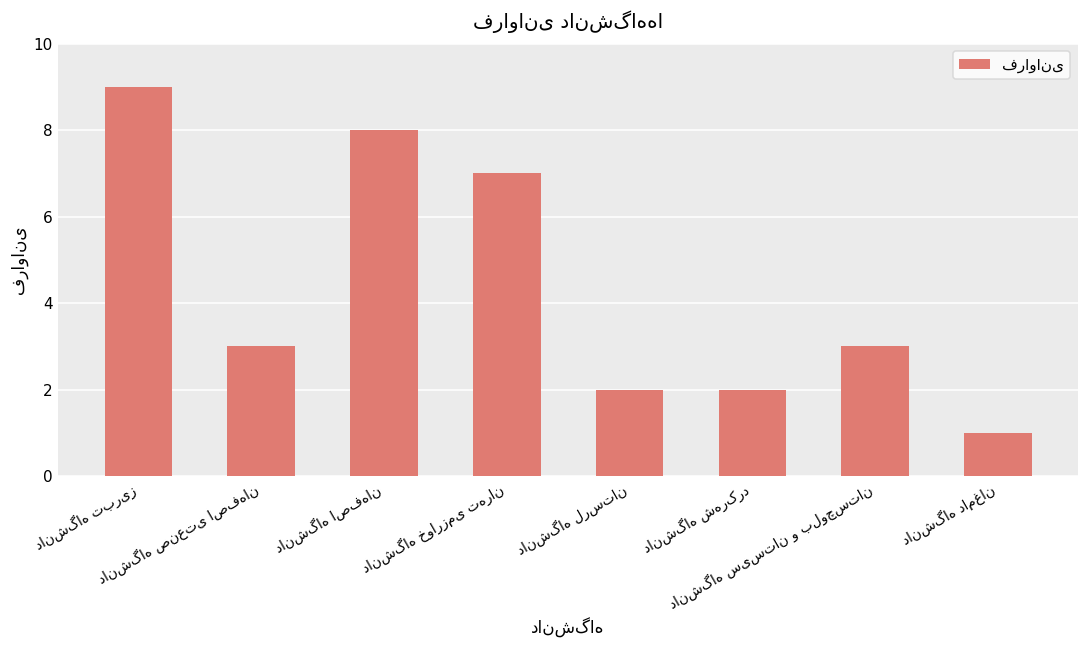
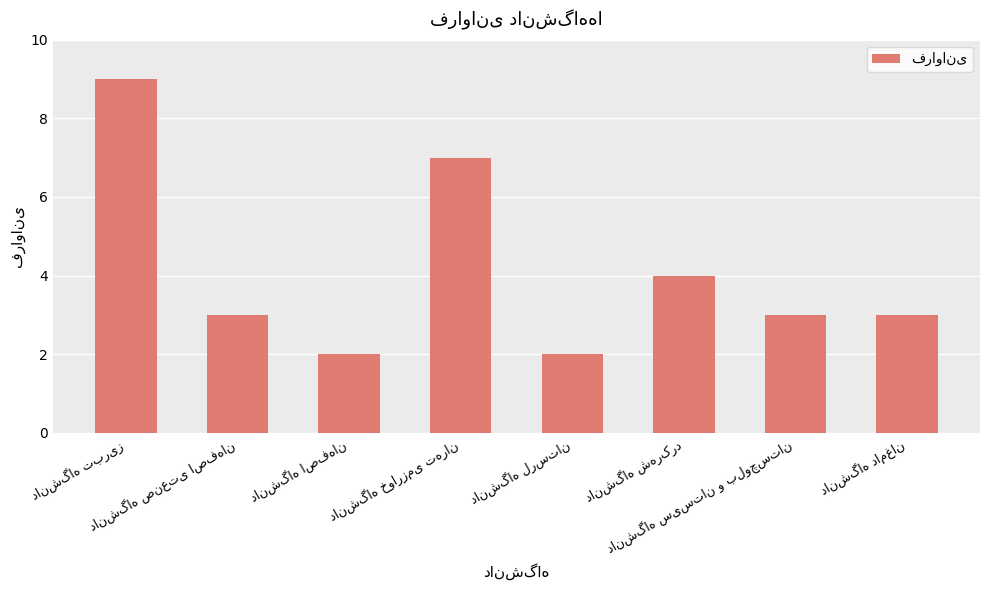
دانشگاه اصفهان: 8 -> 2
دانشگاه شهرکرد: 2 -> 4
دانشگاه دامغان: 1 -> 3
